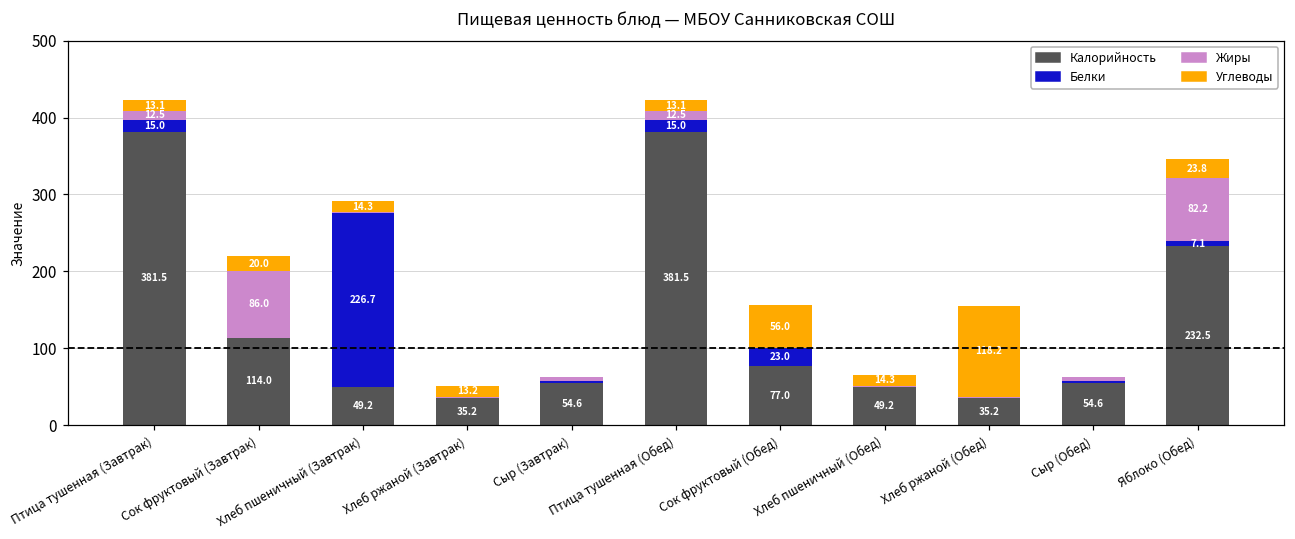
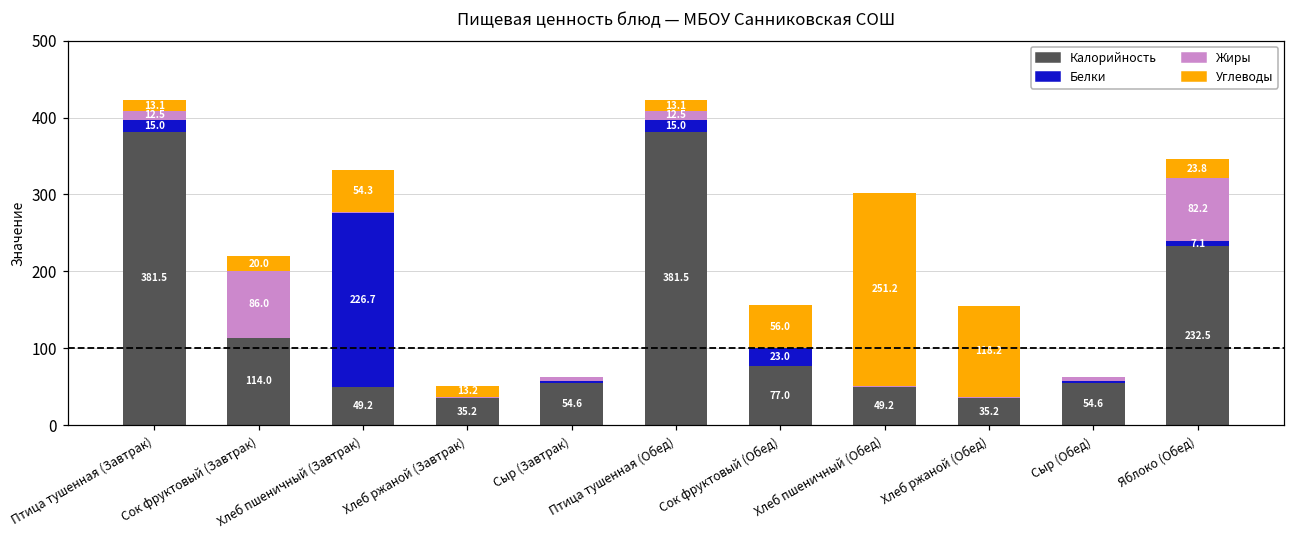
Углеводы, Хлеб пшеничный (Завтрак): 14.3 -> 54.3
Углеводы, Хлеб пшеничный (Обед): 14.3 -> 251.2
